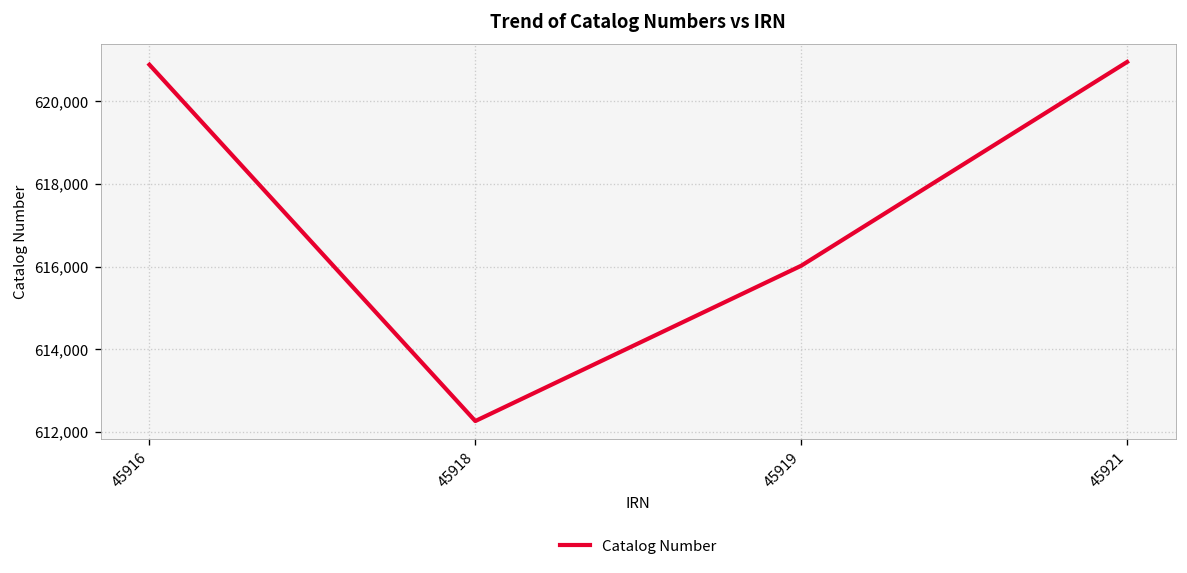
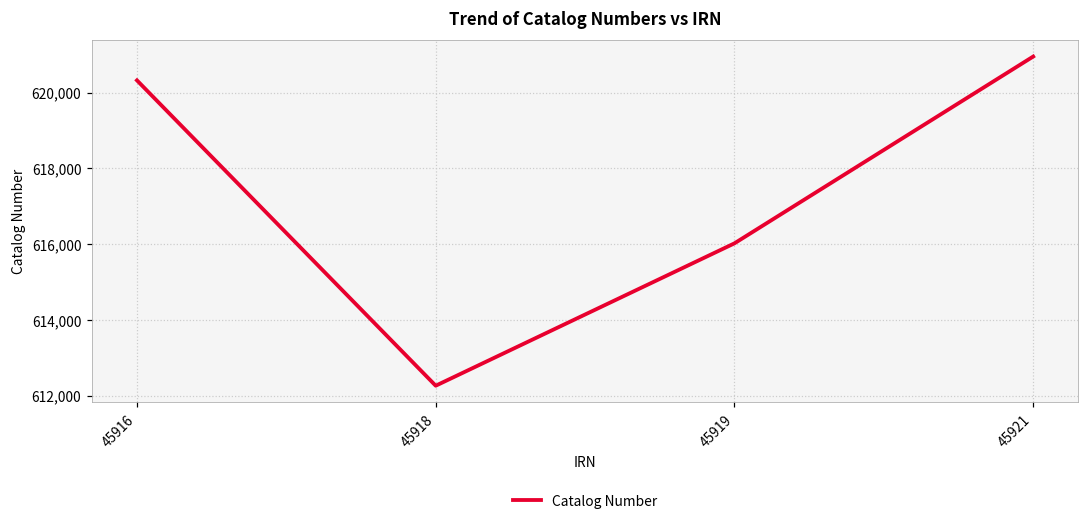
45916: 620,900 -> 620,300
